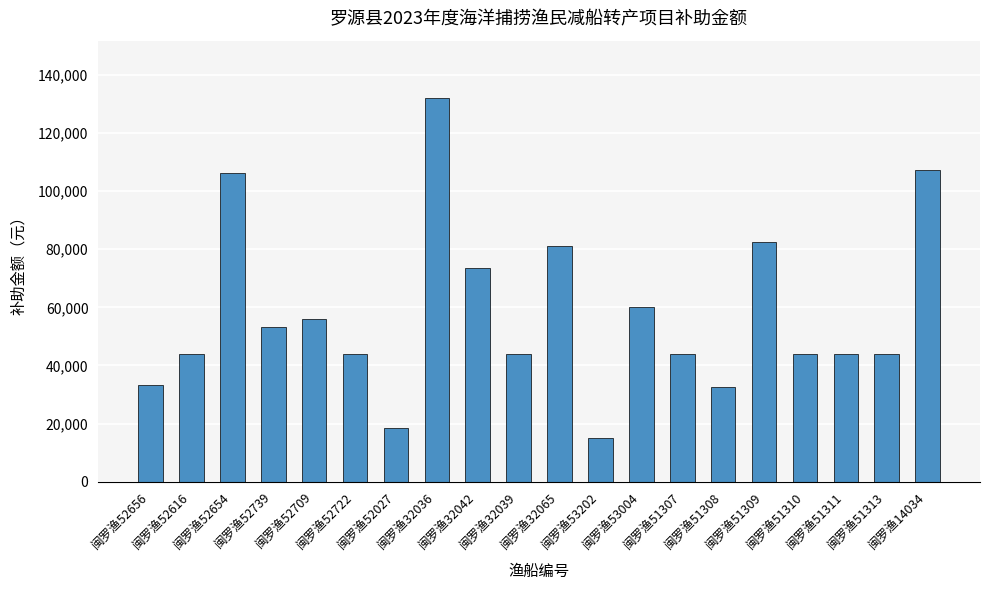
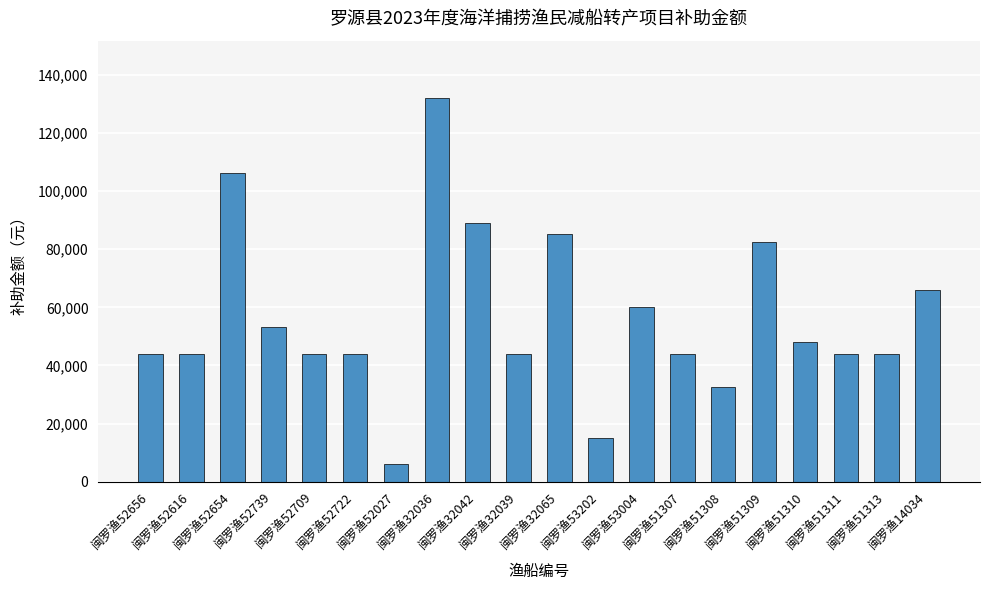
闽罗渔52656: 33,000 -> 44,000
闽罗渔52709: 56,000 -> 44,000
闽罗渔52027: 19,000 -> 6,000
闽罗渔32042: 74,000 -> 89,000
闽罗渔32065: 81,000 -> 85,000
闽罗渔51310: 44,000 -> 48,000
闽罗渔14034: 107,000 -> 66,000
